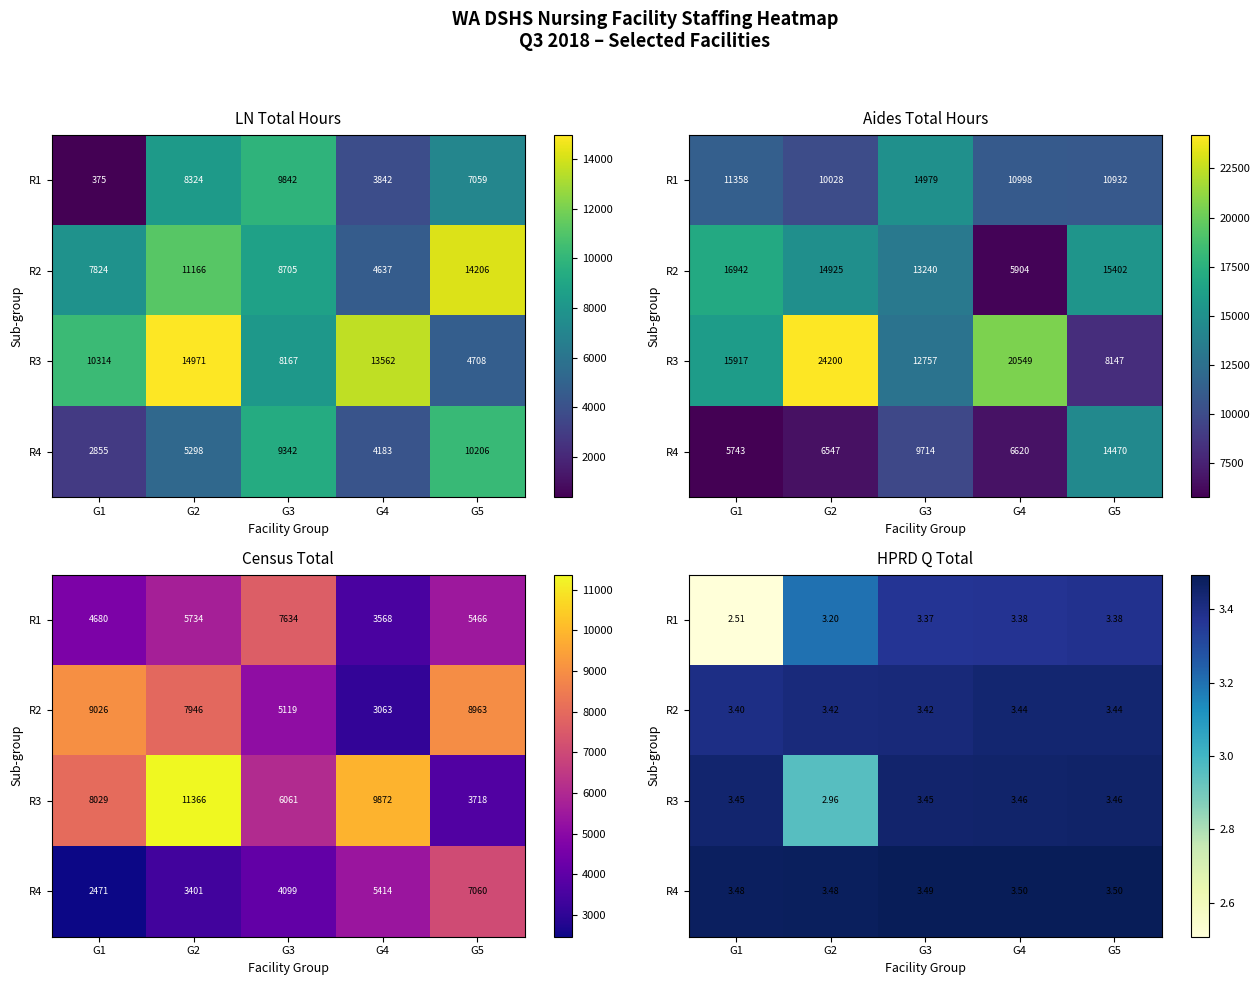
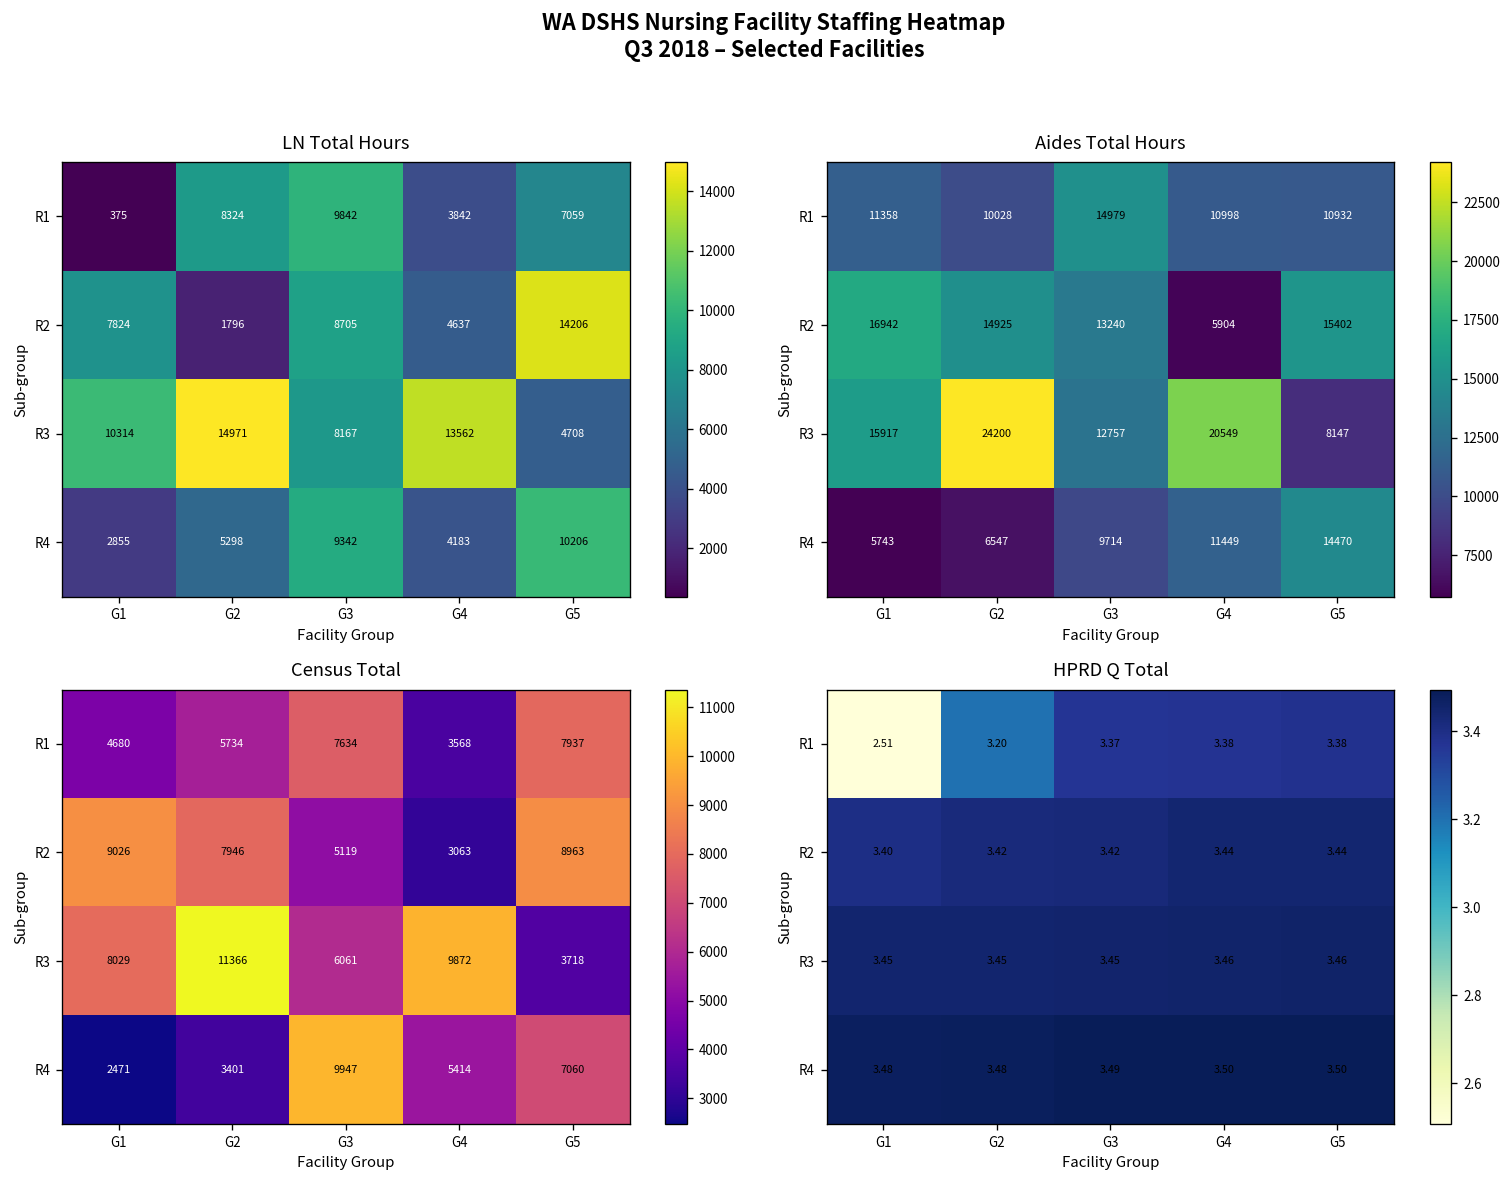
LN Total Hours, R2, G2: 11166 -> 1796
Aides Total Hours, R4, G4: 6620 -> 11449
Census Total, R1, G5: 5466 -> 7937
Census Total, R4, G3: 4099 -> 9947
HPRD Q Total, R3, G2: 2.96 -> 3.45
